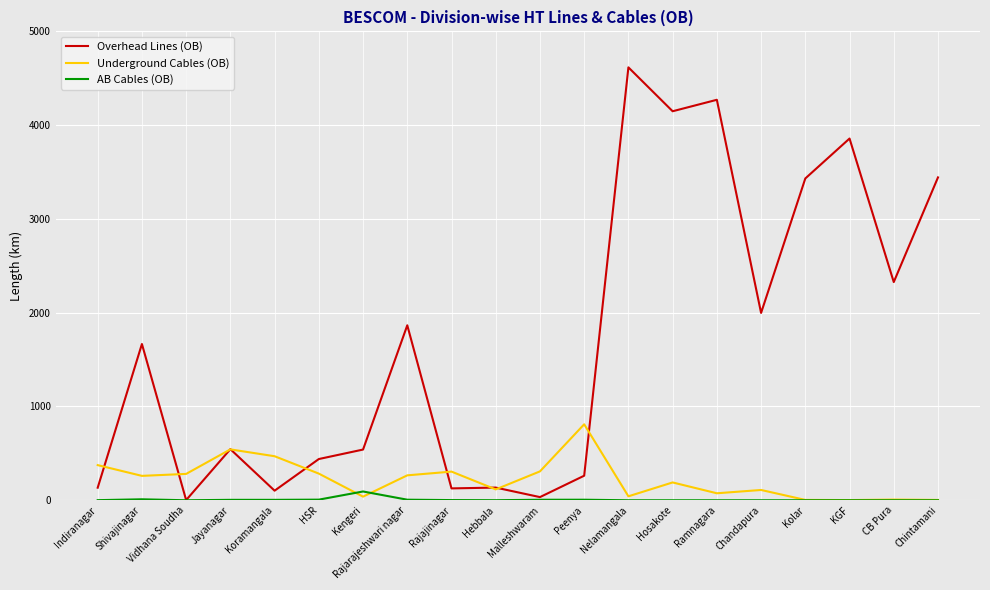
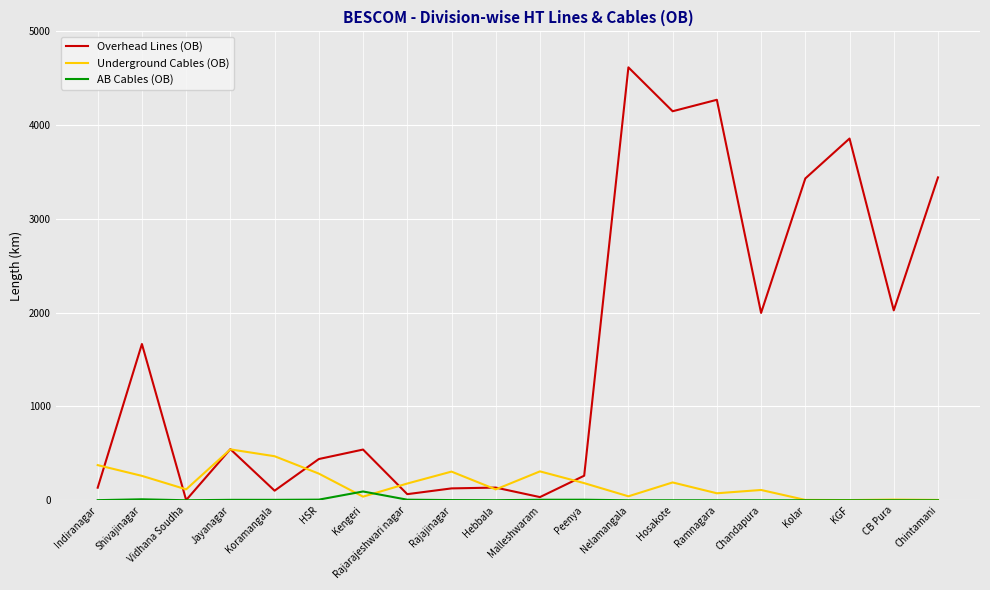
Underground Cables (OB), Vidhana Soudha: 300 -> 100
Overhead Lines (OB), Rajarajeshwari nagar: 1900 -> 100
Underground Cables (OB), Rajarajeshwari nagar: 300 -> 200
Underground Cables (OB), Peenya: 800 -> 200
Overhead Lines (OB), CB Pura: 2300 -> 2000
